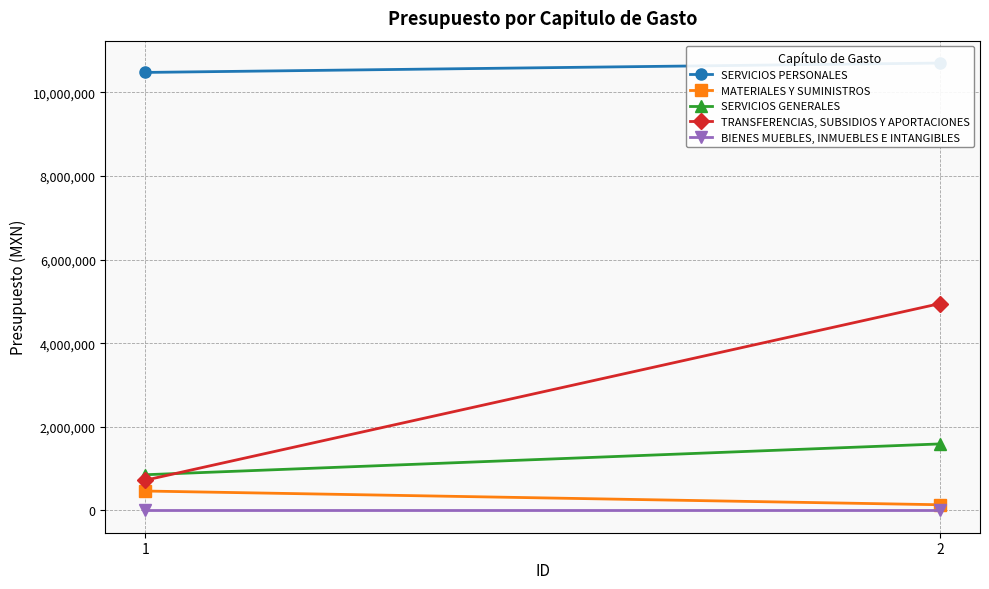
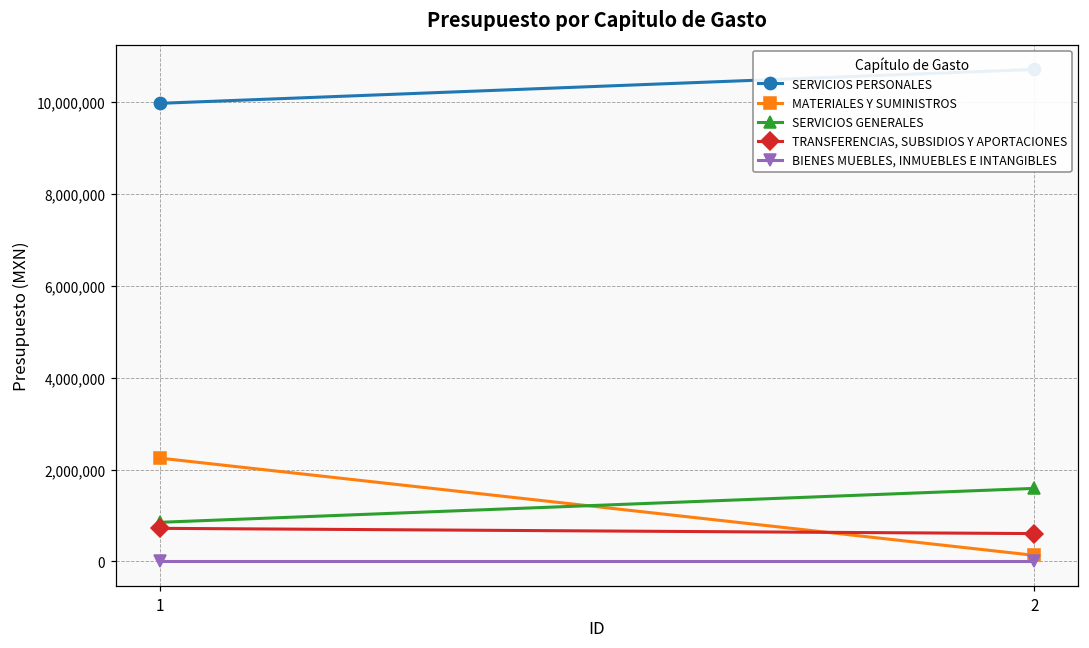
SERVICIOS PERSONALES, 1: 10,500,000 -> 10,000,000
MATERIALES Y SUMINISTROS, 1: 500,000 -> 2,200,000
TRANSFERENCIAS, SUBSIDIOS Y APORTACIONES, 2: 4,900,000 -> 600,000
